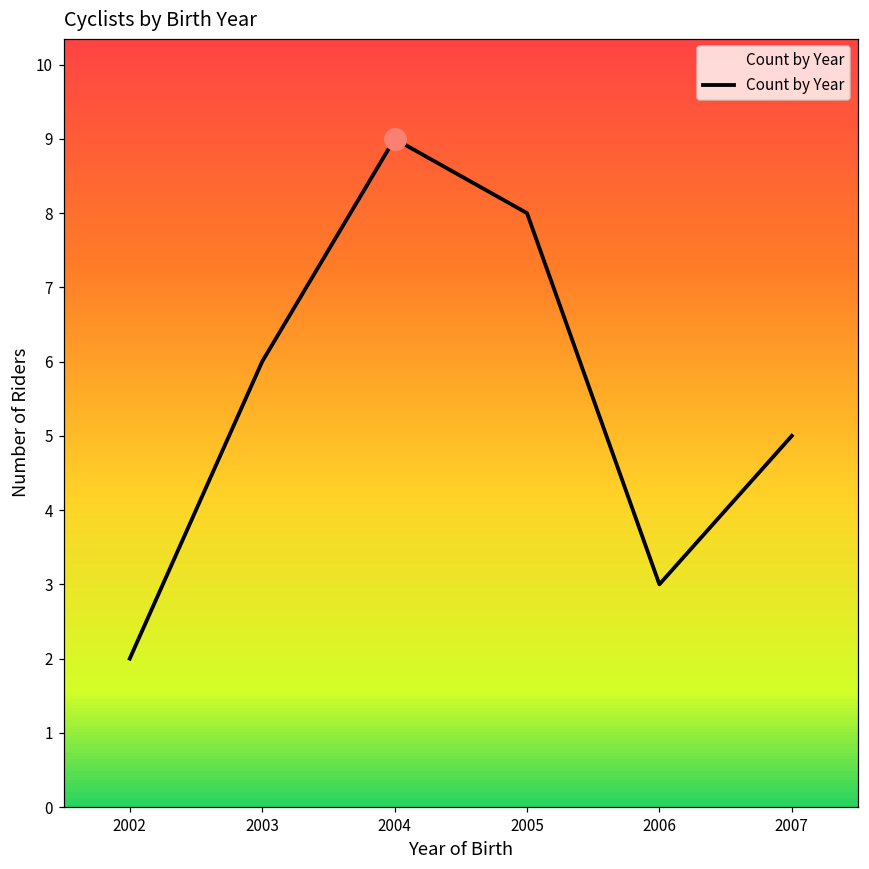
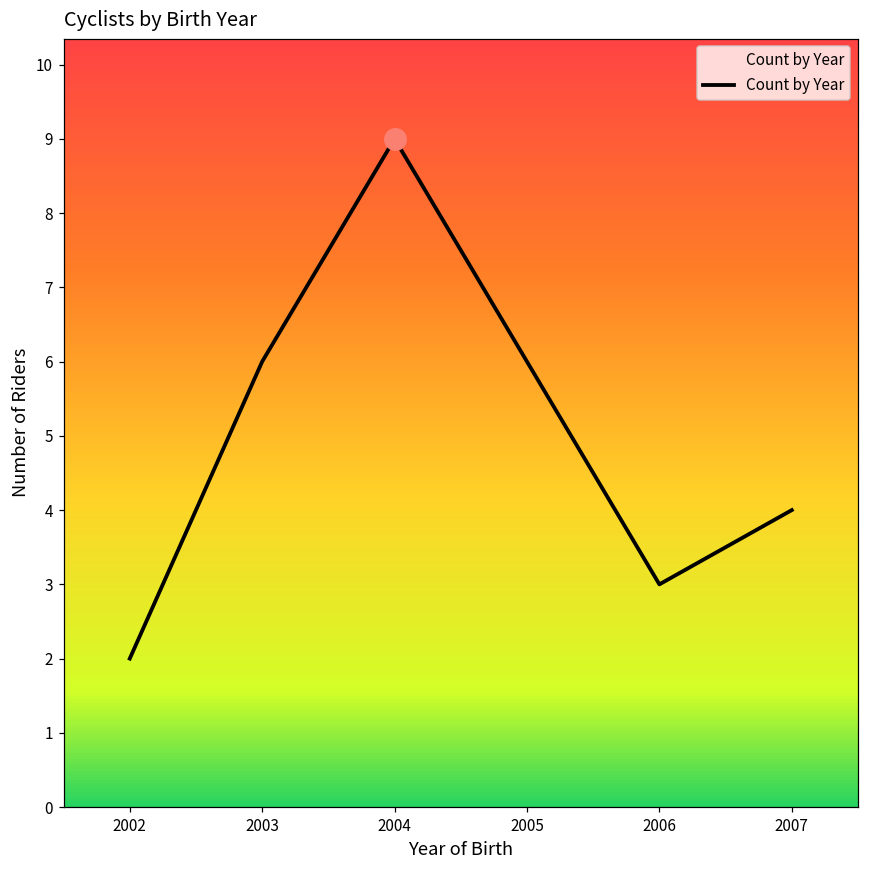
Count by Year, 2005: 8 -> 6
Count by Year, 2007: 5 -> 4
